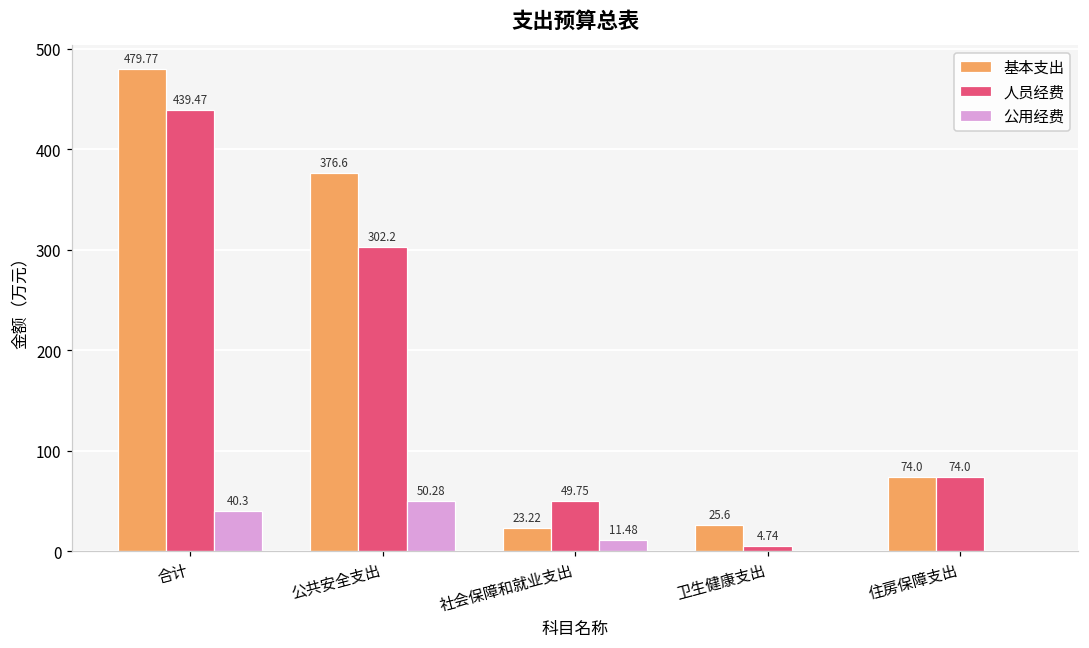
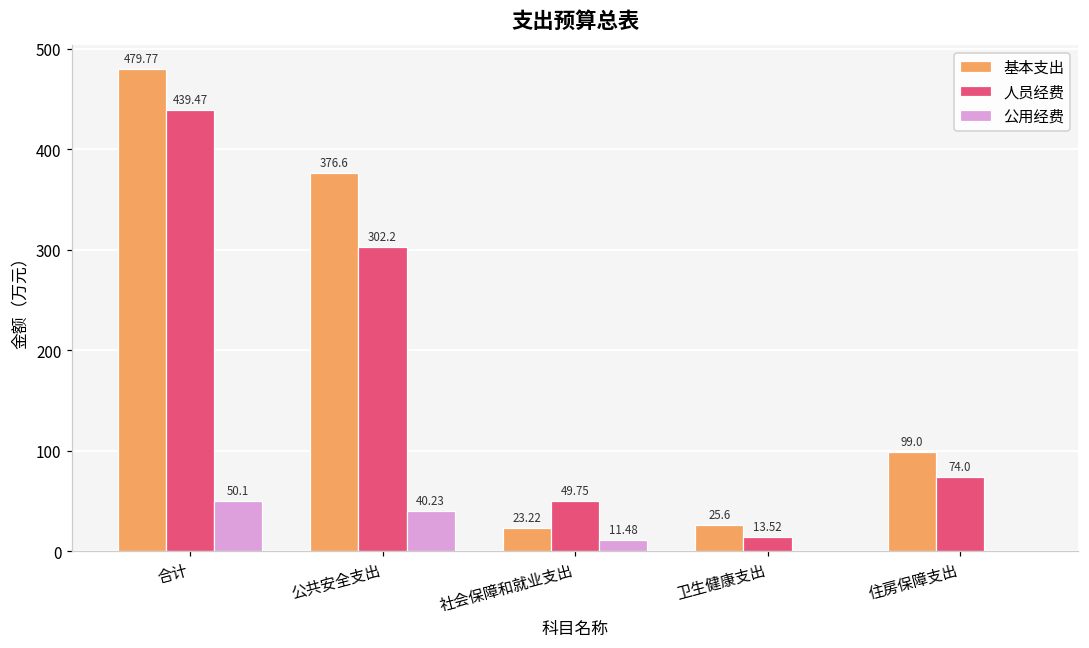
公用经费, 合计: 40.3 -> 50.1
公用经费, 公共安全支出: 50.28 -> 40.23
人员经费, 卫生健康支出: 4.74 -> 13.52
基本支出, 住房保障支出: 74.0 -> 99.0
